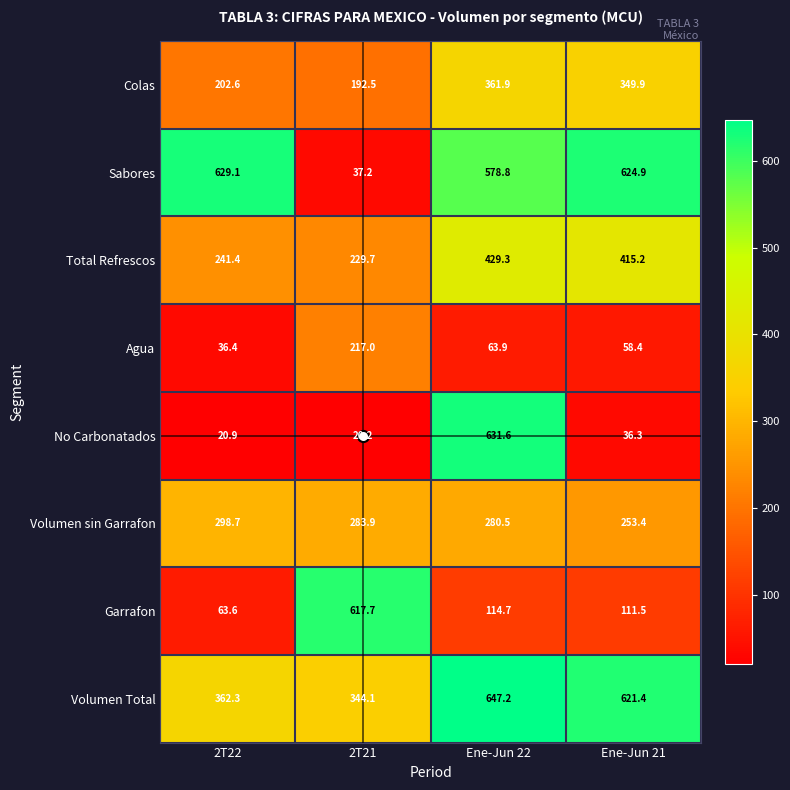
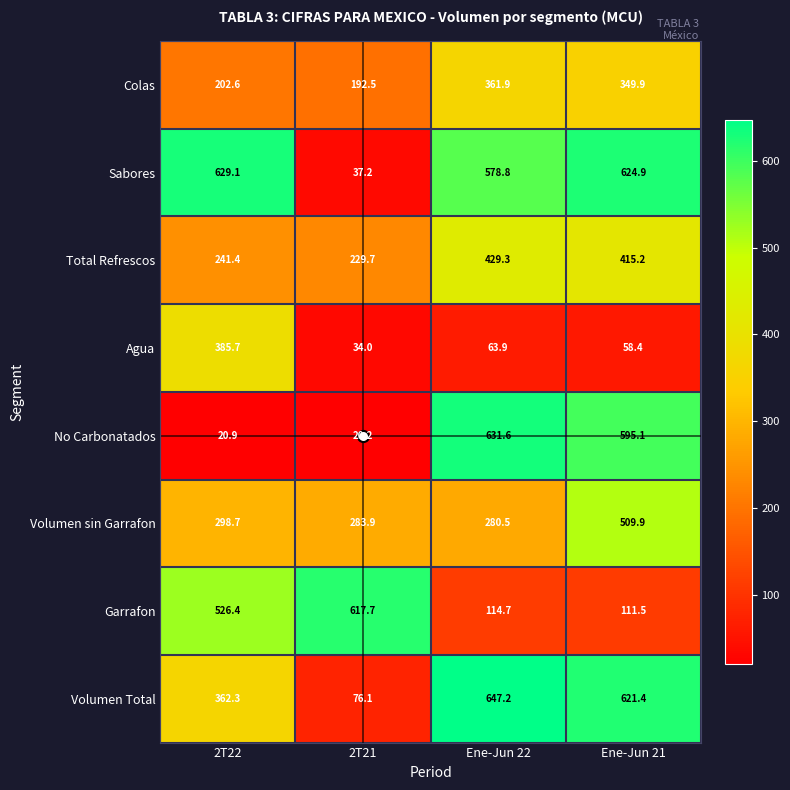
Agua, 2T22: 36.4 -> 385.7
Agua, 2T21: 217.0 -> 34.0
No Carbonatados, Ene-Jun 21: 36.3 -> 595.1
Volumen sin Garrafon, Ene-Jun 21: 253.4 -> 509.9
Garrafon, 2T22: 63.6 -> 526.4
Volumen Total, 2T21: 344.1 -> 76.1
